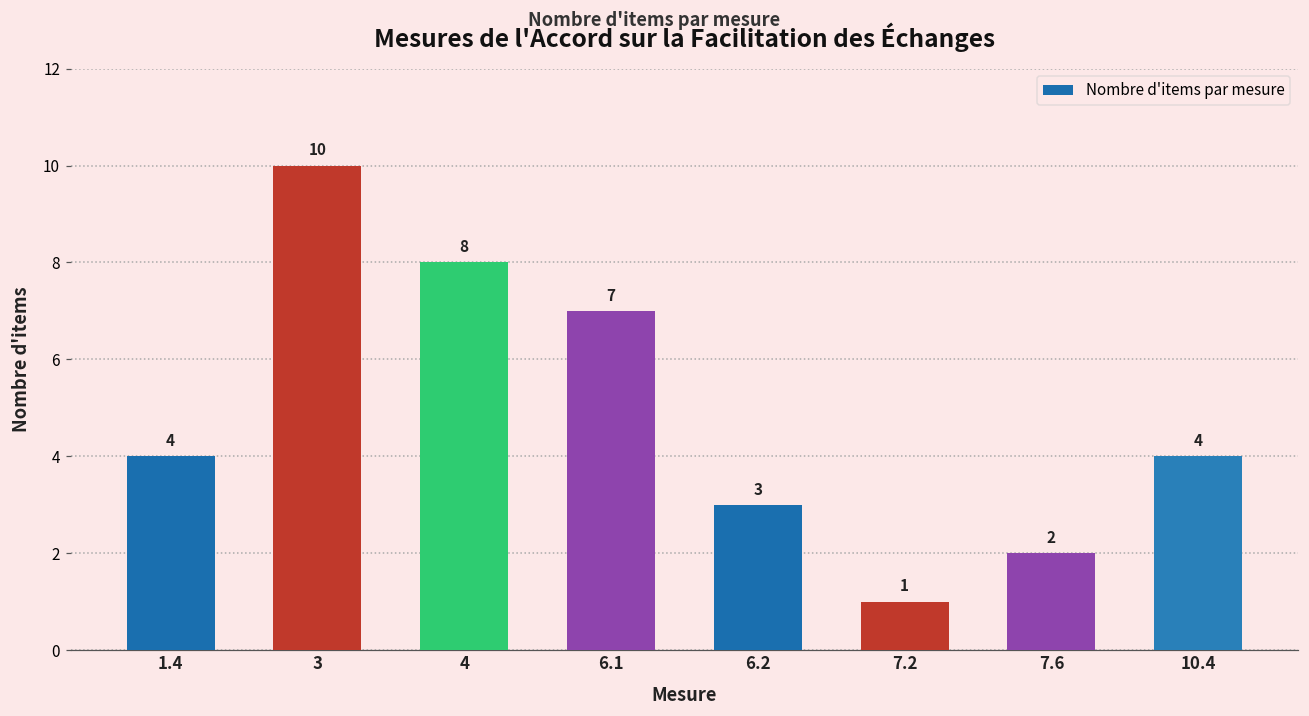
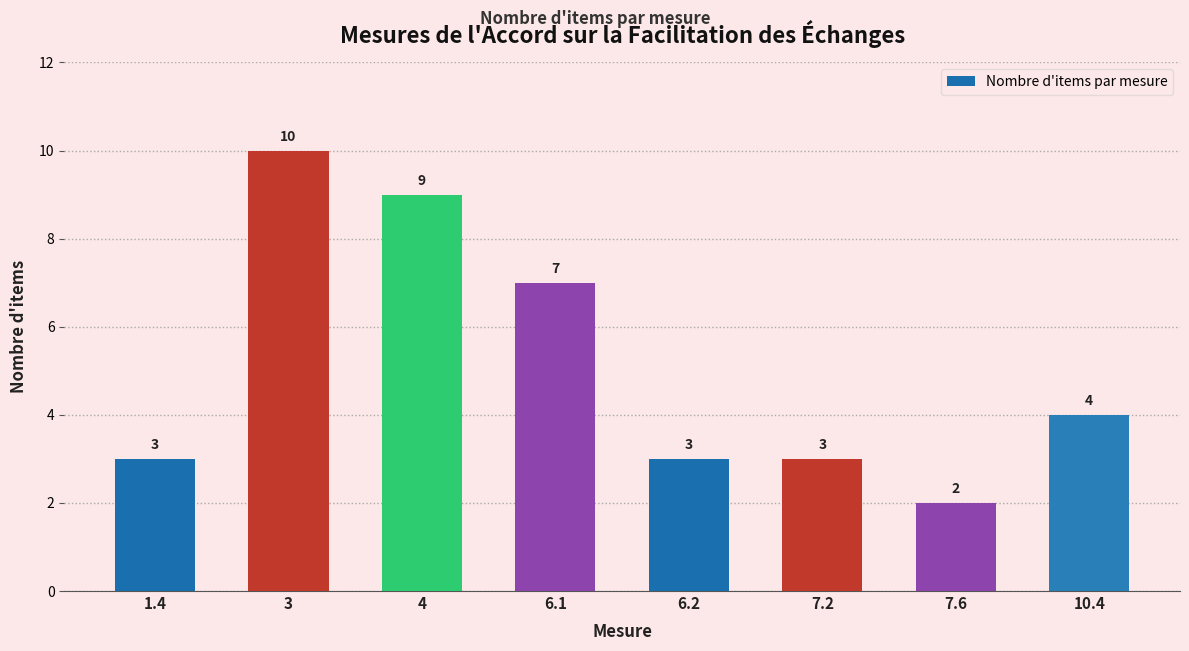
1.4: 4 -> 3
4: 8 -> 9
7.2: 1 -> 3
